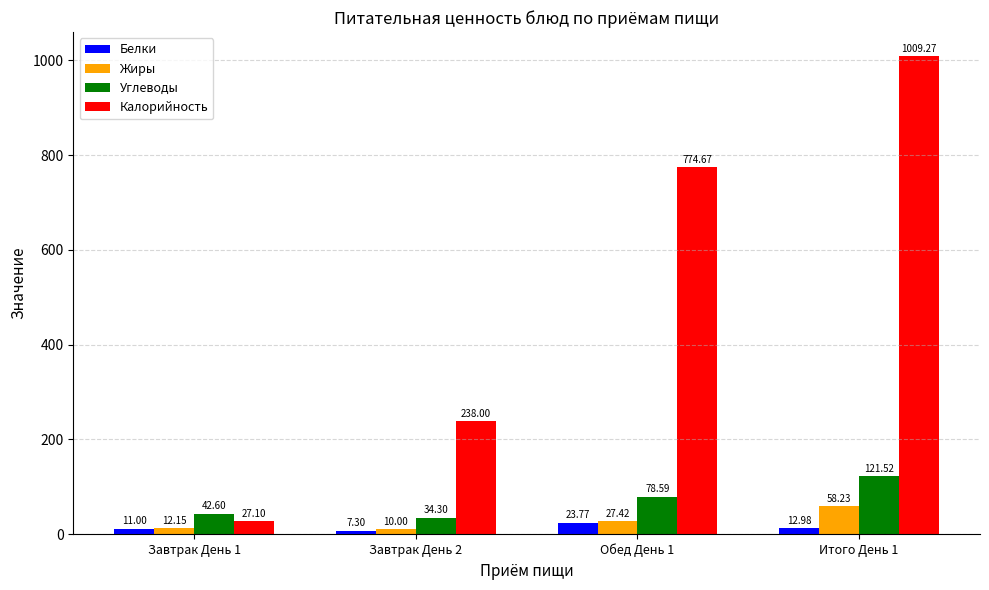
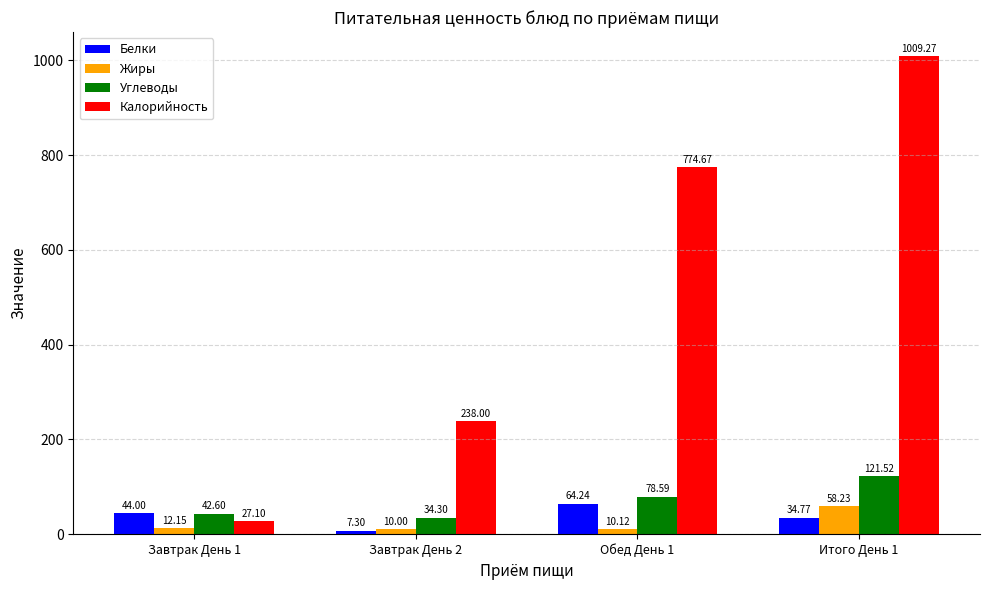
Белки, Завтрак День 1: 11.00 -> 44.00
Белки, Обед День 1: 23.77 -> 64.24
Жиры, Обед День 1: 27.42 -> 10.12
Белки, Итого День 1: 12.98 -> 34.77
